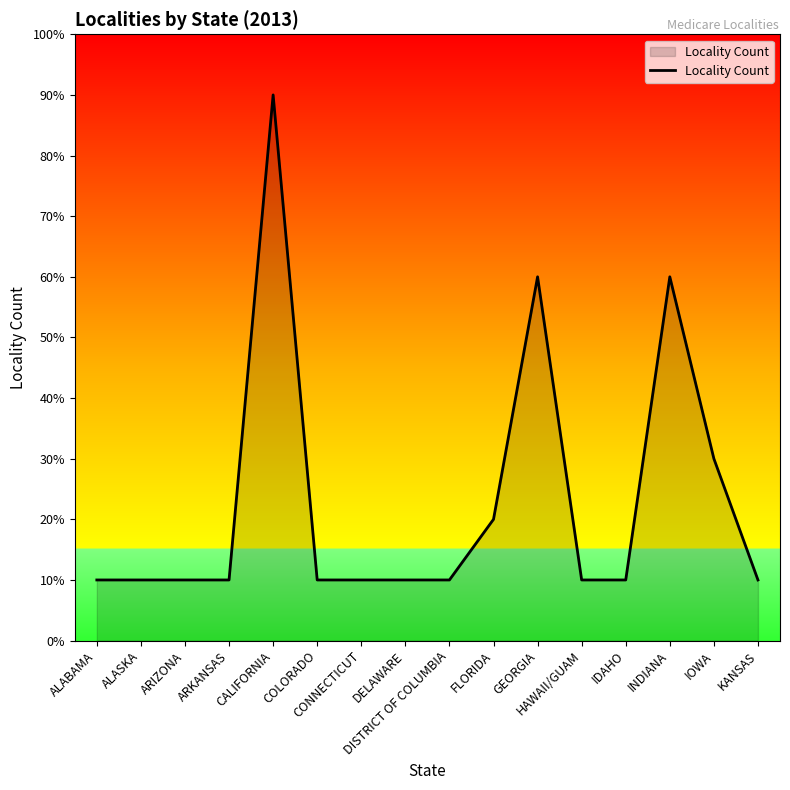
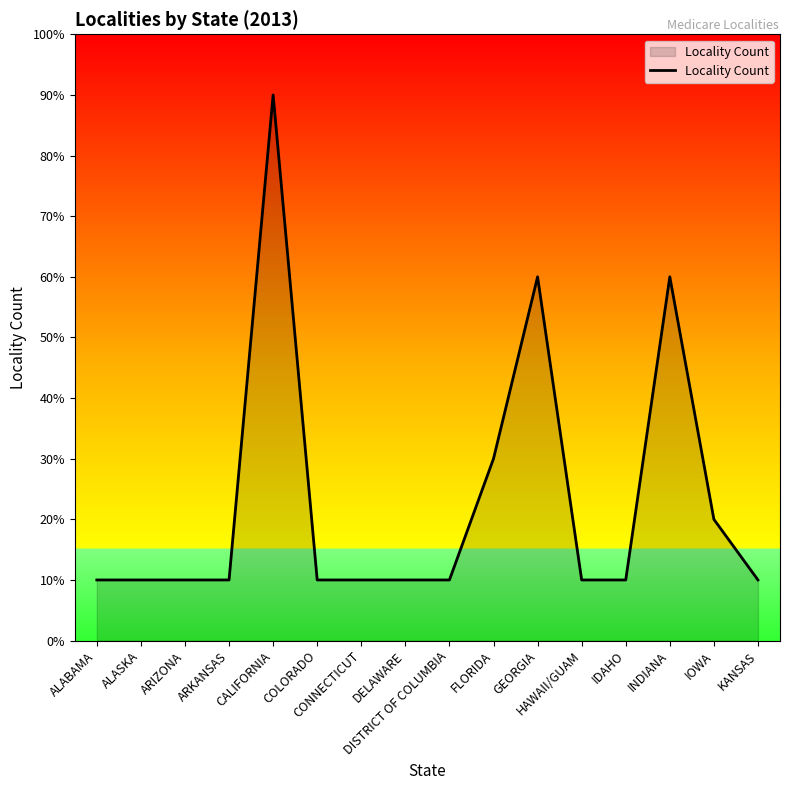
FLORIDA: 20% -> 30%
IOWA: 30% -> 20%
